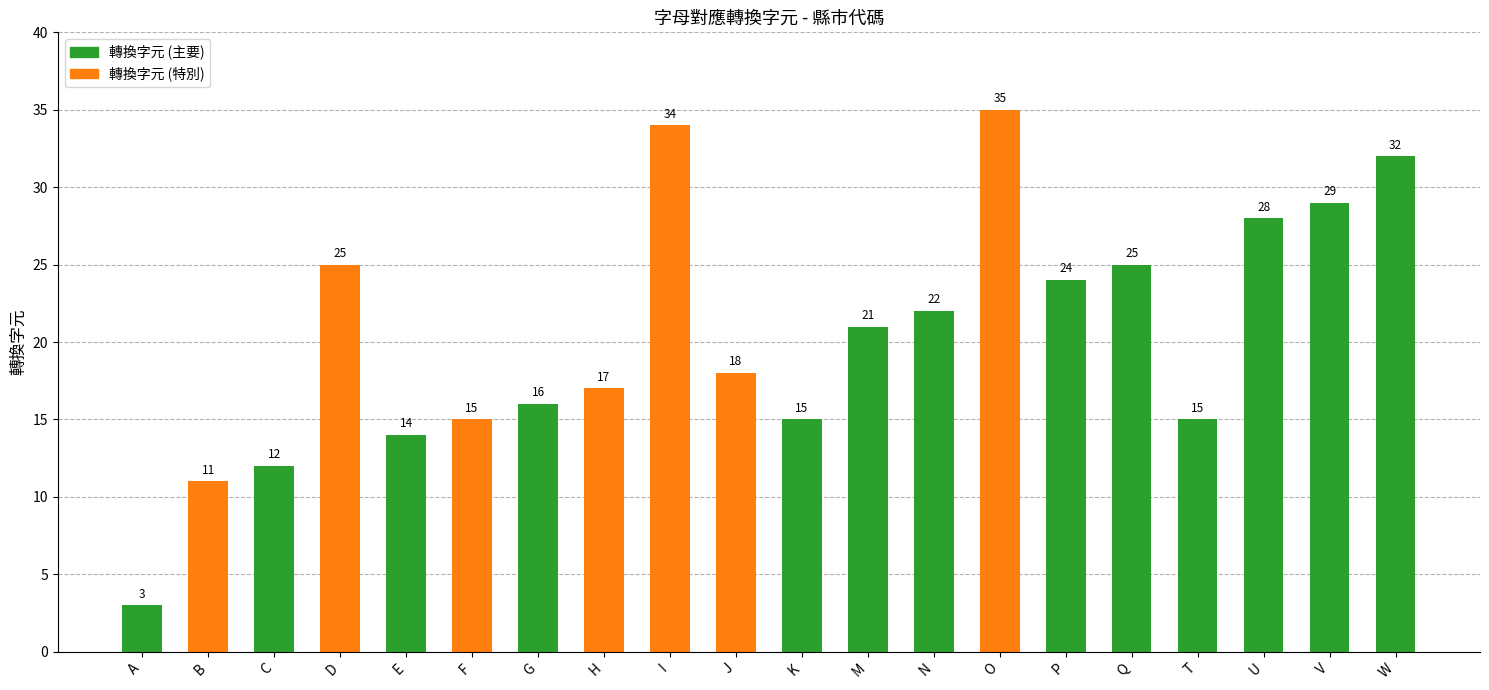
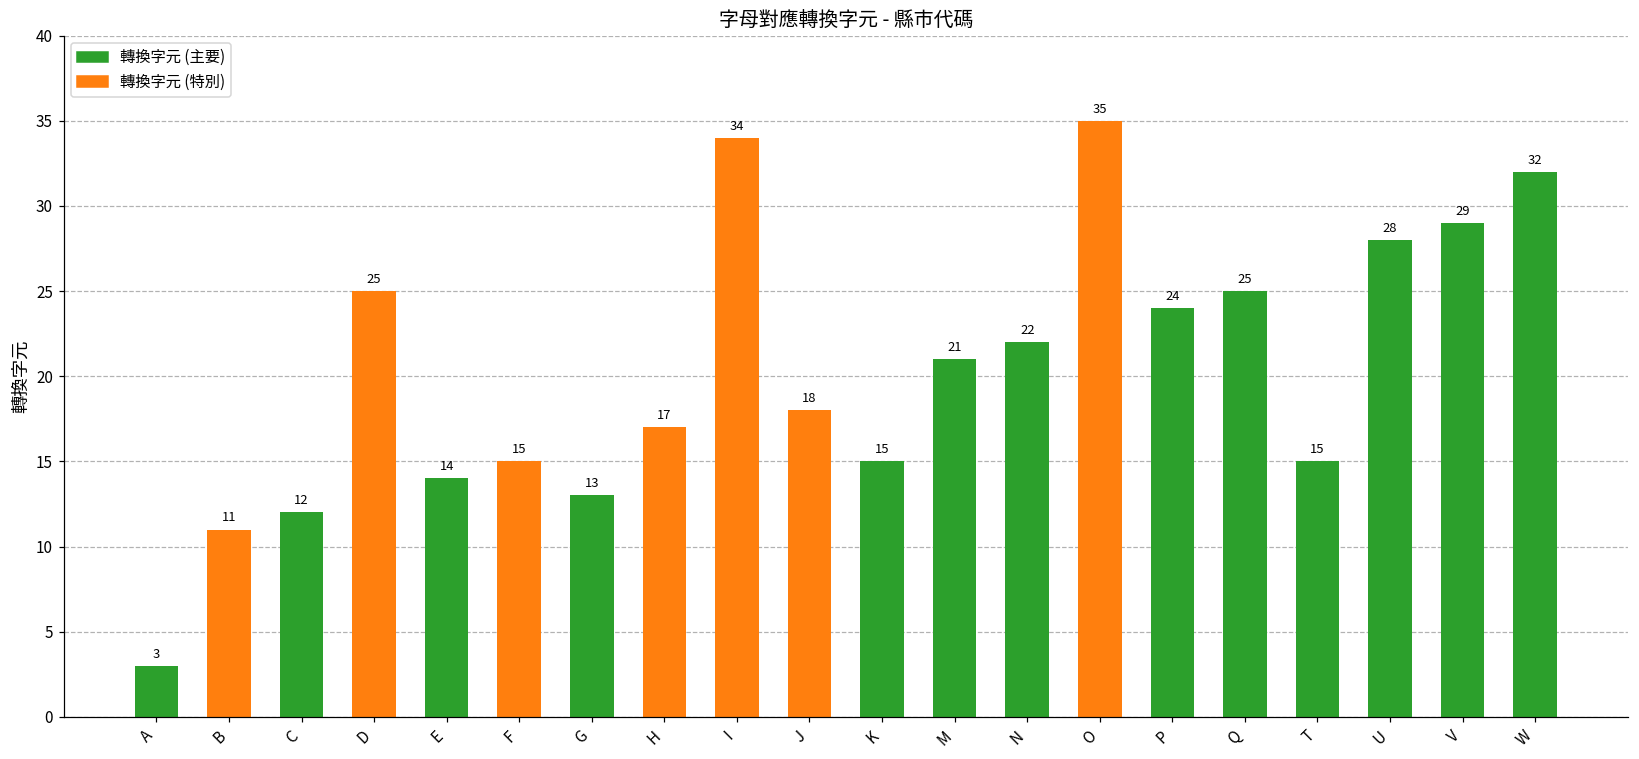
G: 16 -> 13
